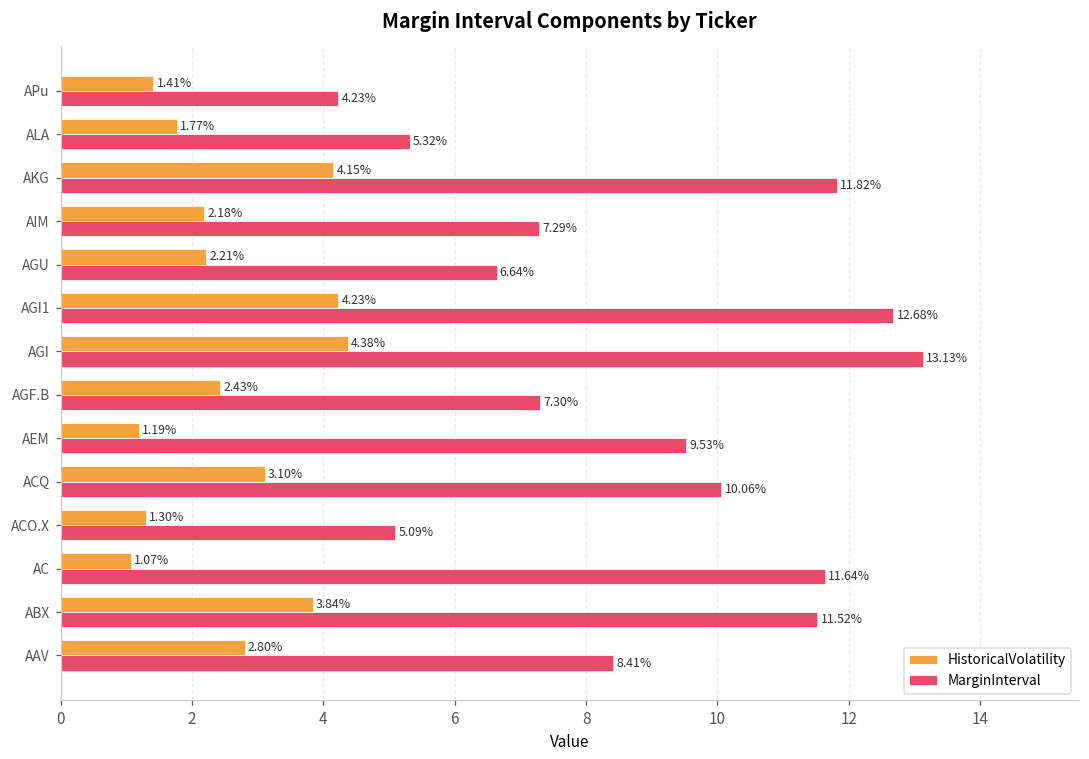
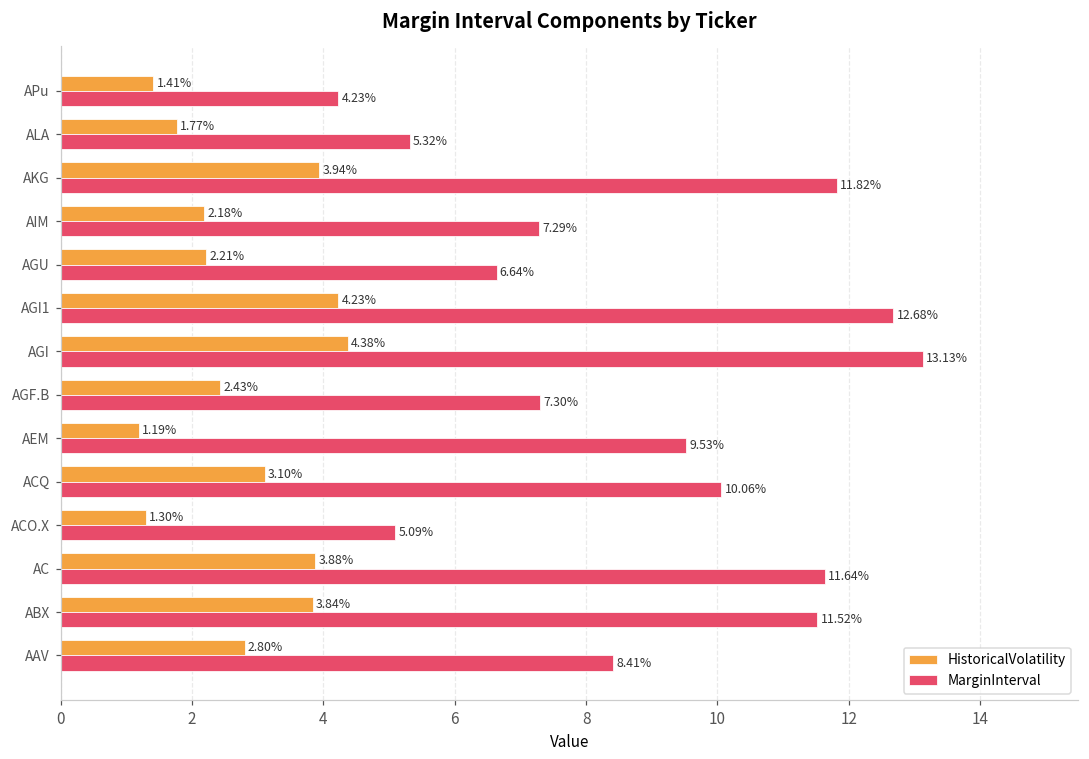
HistoricalVolatility, AKG: 4.15% -> 3.94%
HistoricalVolatility, AC: 1.07% -> 3.88%
